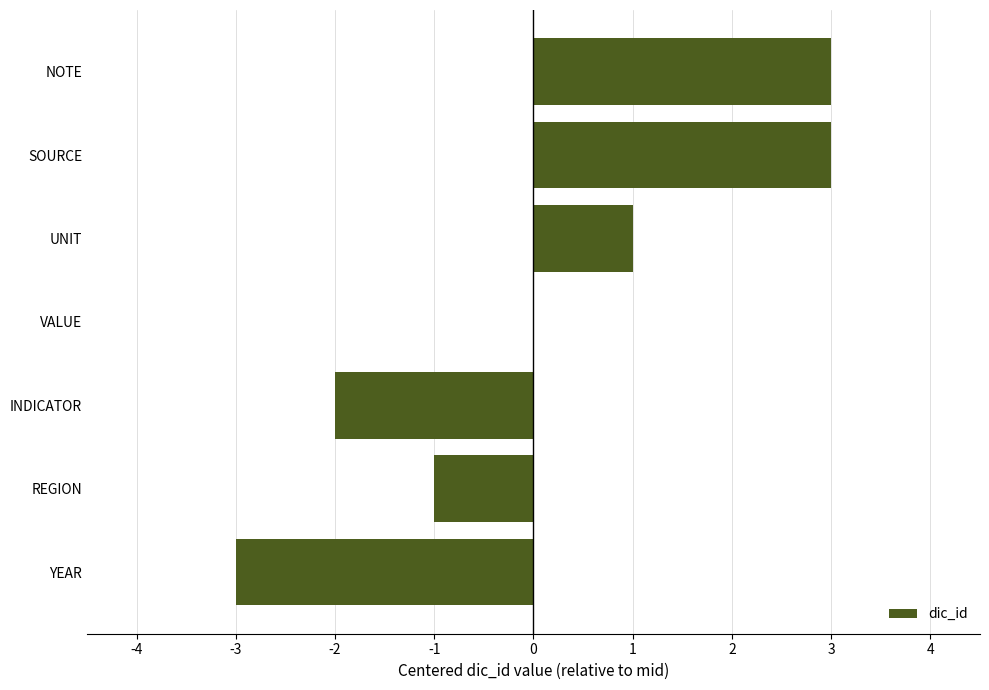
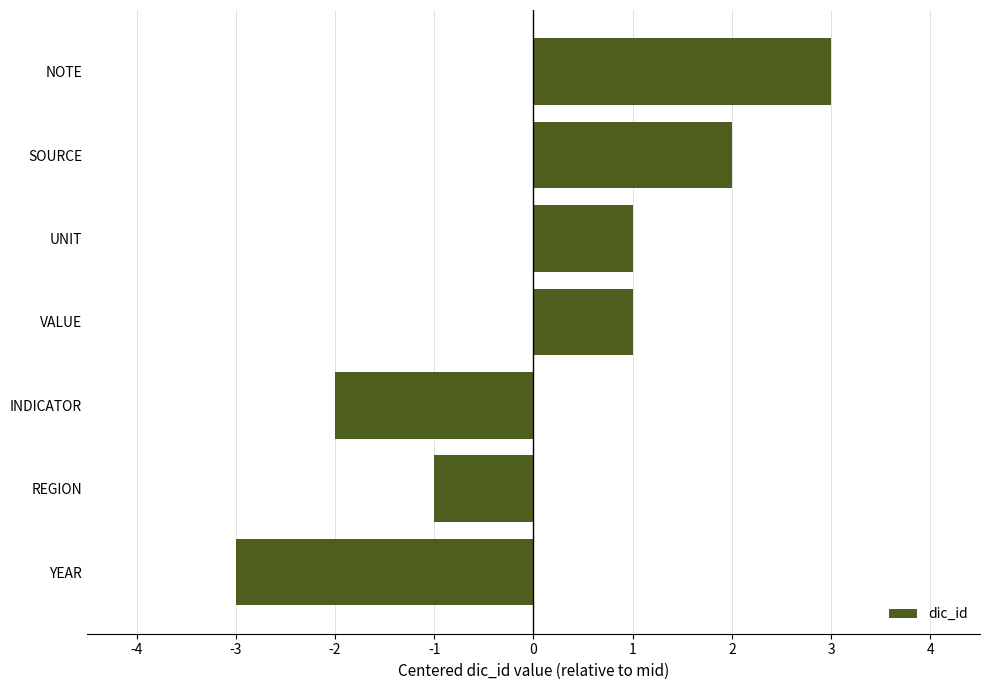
SOURCE: 3.0 -> 2.0
VALUE: 0.0 -> 1.0
